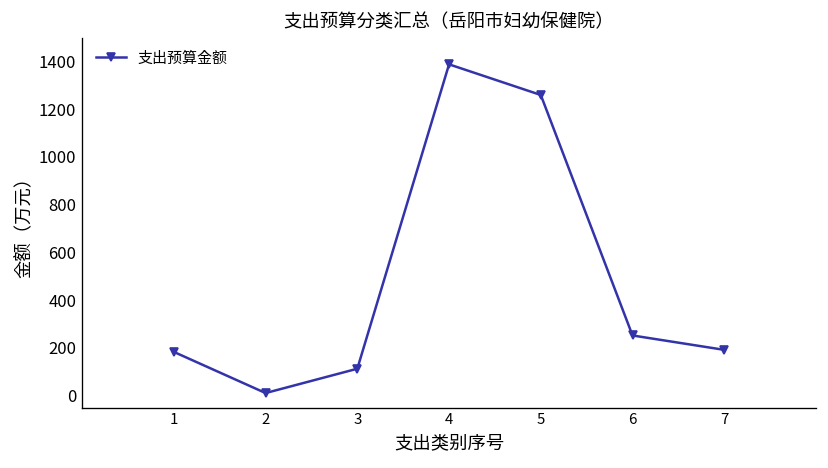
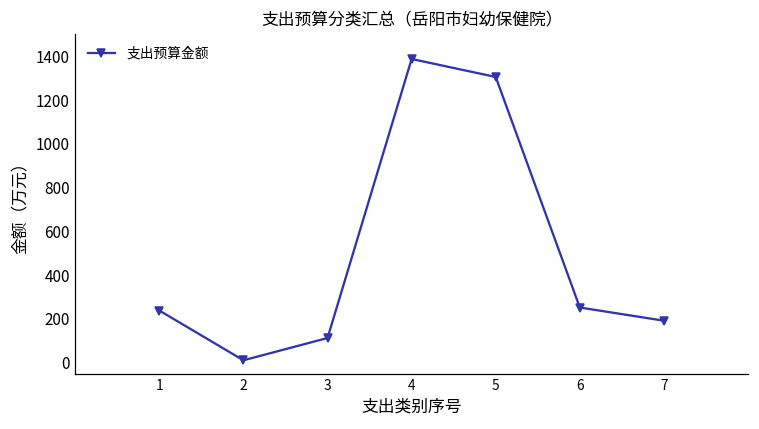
1: 180 -> 240
5: 1260 -> 1310
